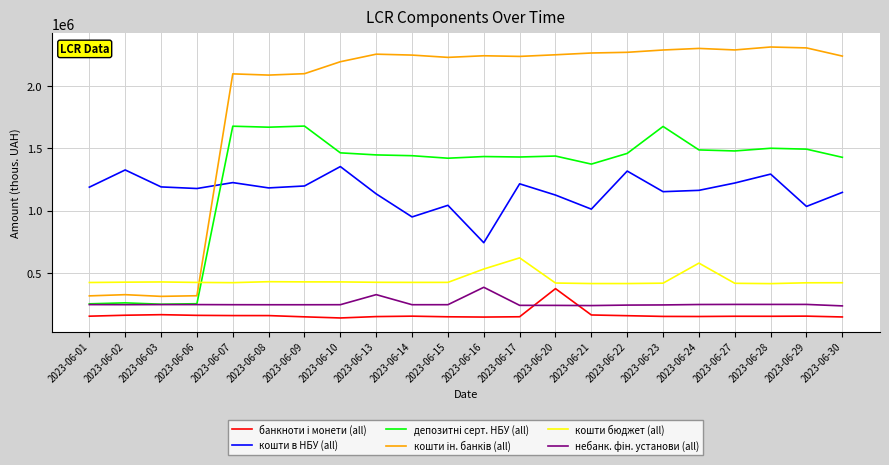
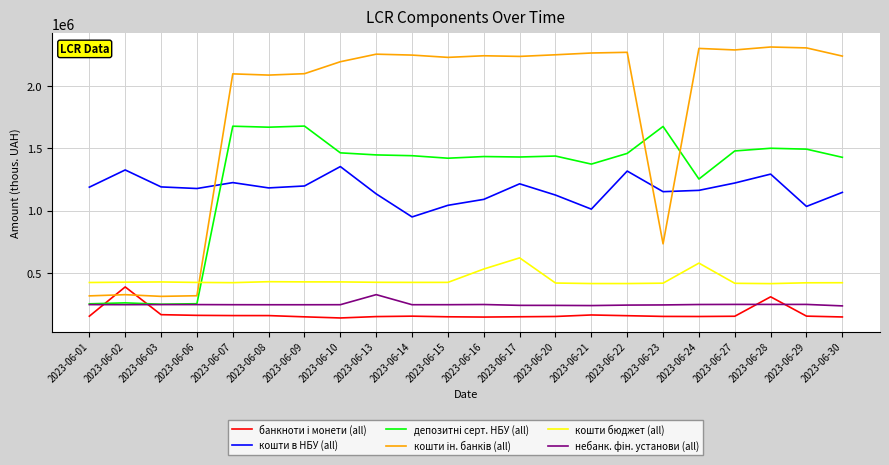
банкноти і монети (all), 2023-06-02: 160000 -> 390000
кошти в НБУ (all), 2023-06-16: 740000 -> 1090000
небанк. фін. установи (all), 2023-06-16: 390000 -> 250000
банкноти і монети (all), 2023-06-20: 380000 -> 150000
кошти ін. банків (all), 2023-06-23: 2290000 -> 740000
депозитні серт. НБУ (all), 2023-06-24: 1490000 -> 1250000
банкноти і монети (all), 2023-06-28: 150000 -> 310000
